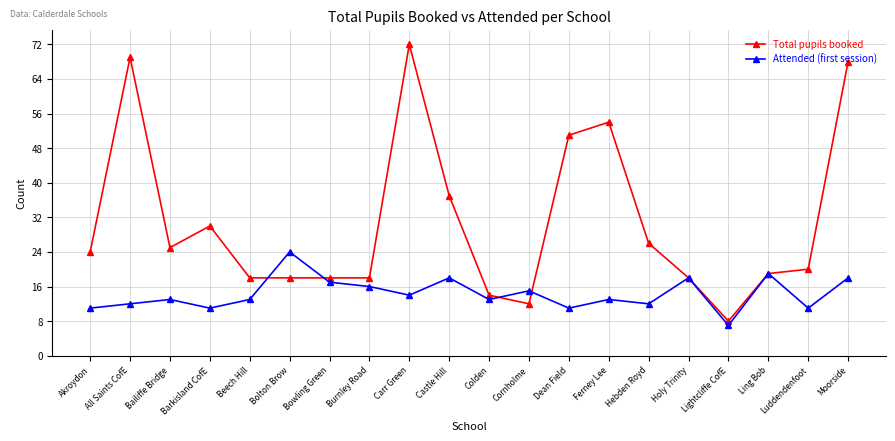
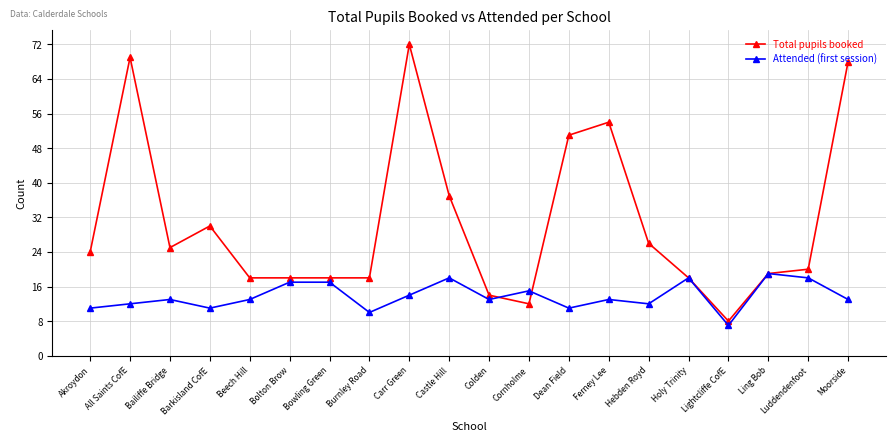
Attended (first session), Bolton Brow: 24 -> 17
Attended (first session), Burnley Road: 16 -> 10
Attended (first session), Luddendenfoot: 11 -> 18
Attended (first session), Moorside: 18 -> 13
